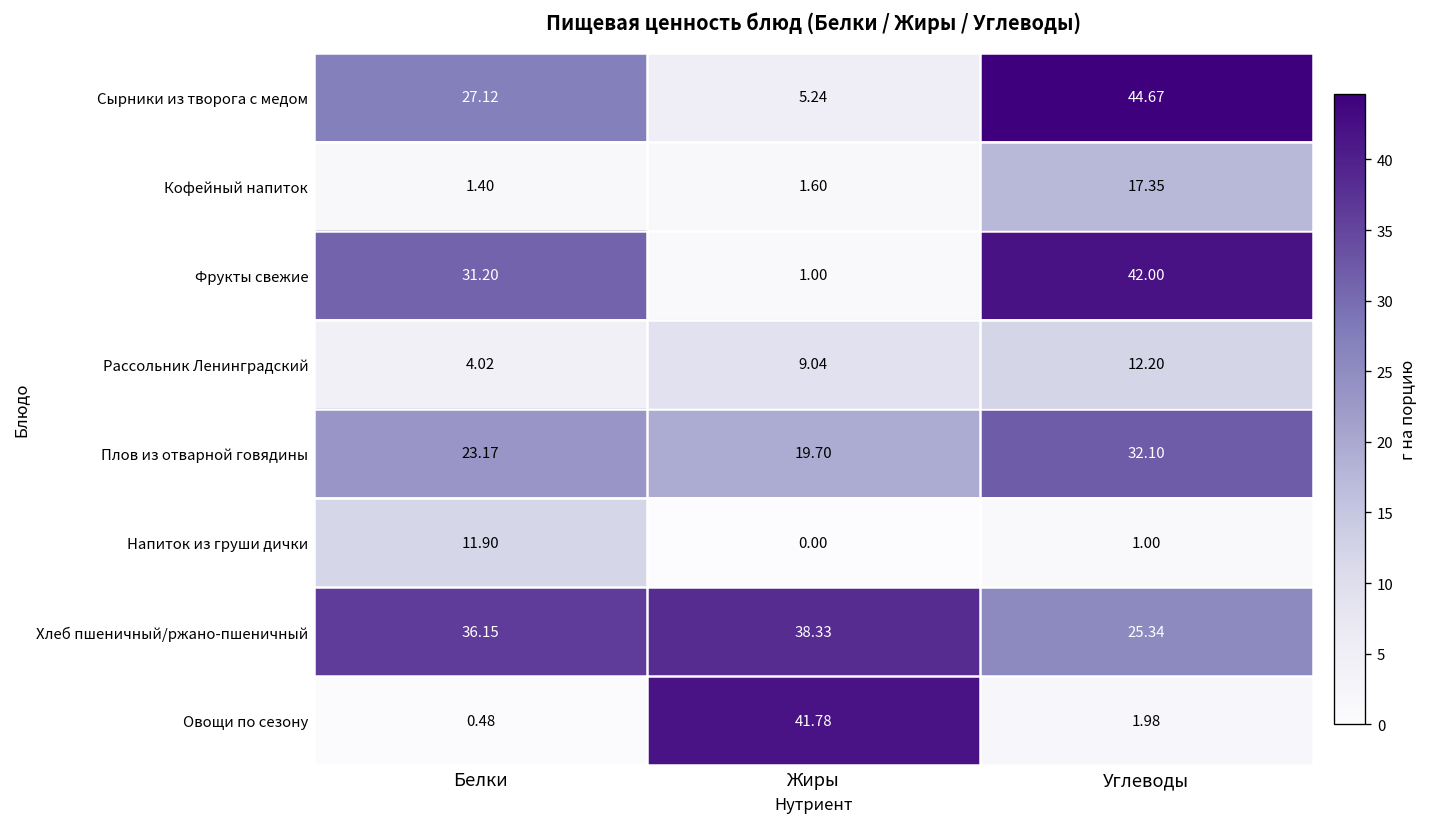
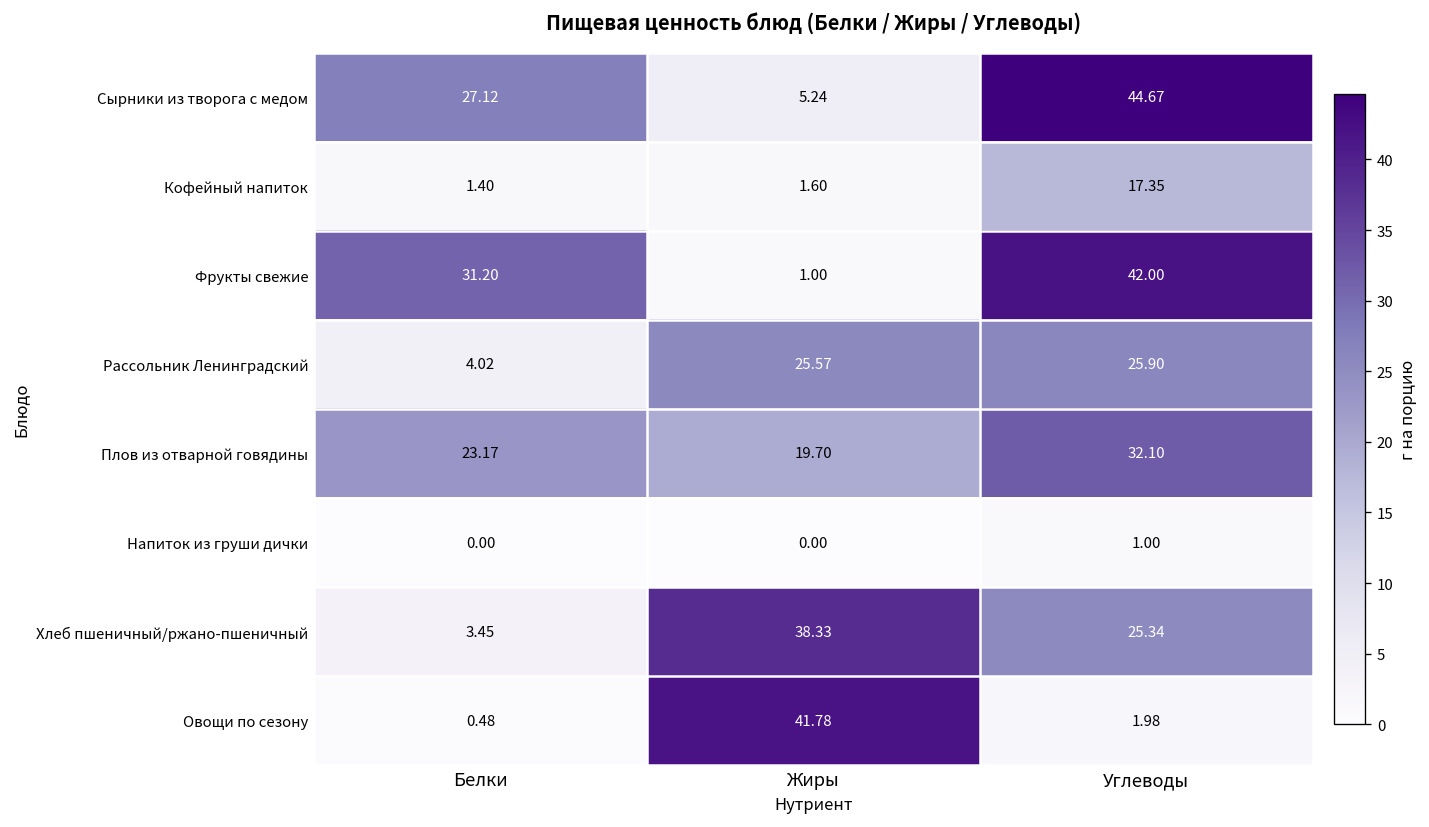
Рассольник Ленинградский, Жиры: 9.04 -> 25.57
Рассольник Ленинградский, Углеводы: 12.20 -> 25.90
Напиток из груши дички, Белки: 11.90 -> 0.00
Хлеб пшеничный/ржано-пшеничный, Белки: 36.15 -> 3.45
